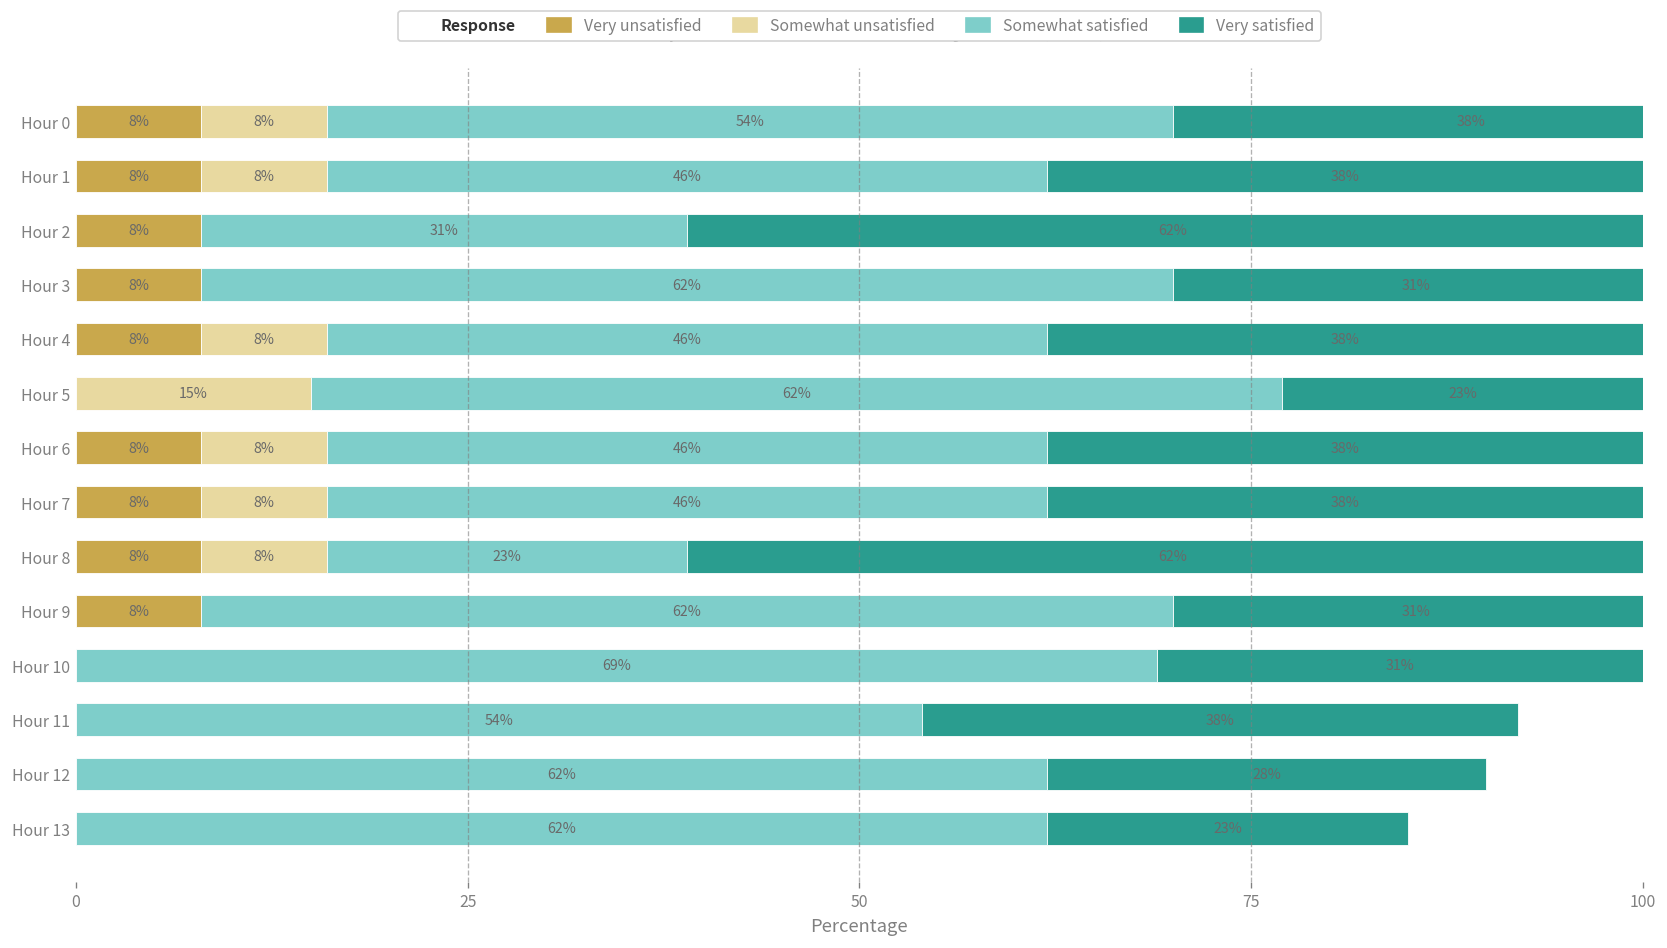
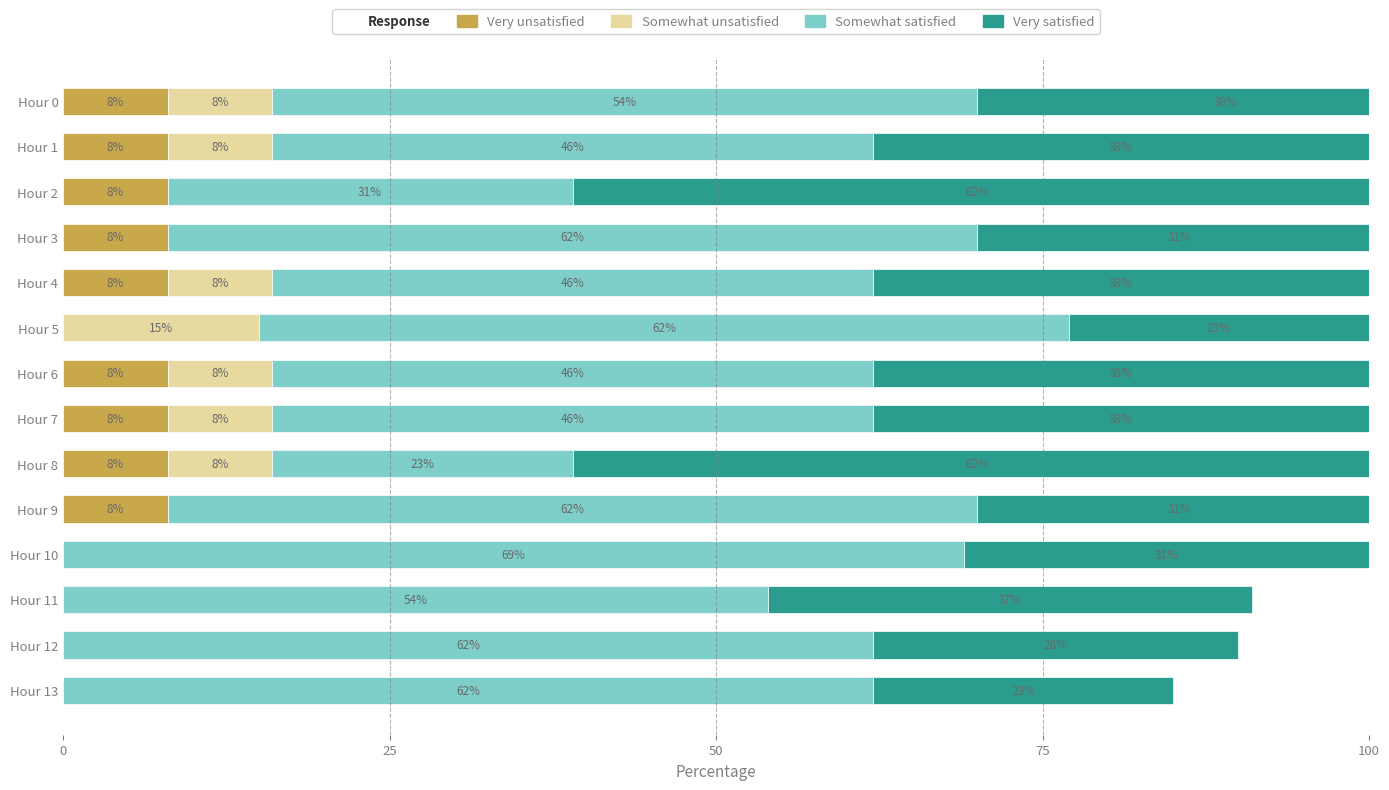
Very satisfied, Hour 11: 38% -> 37%
